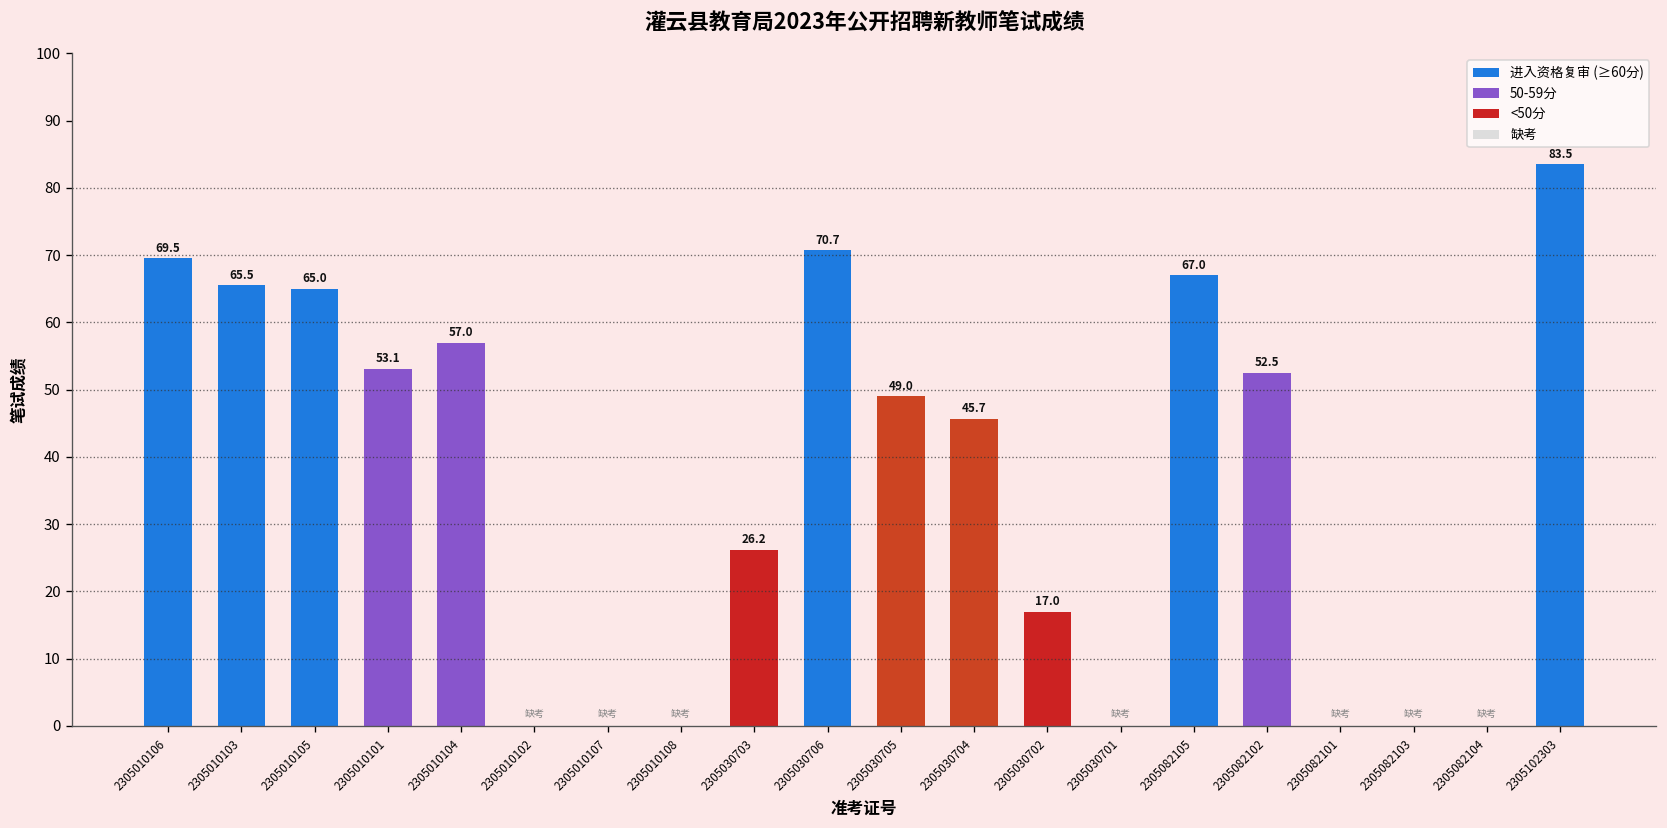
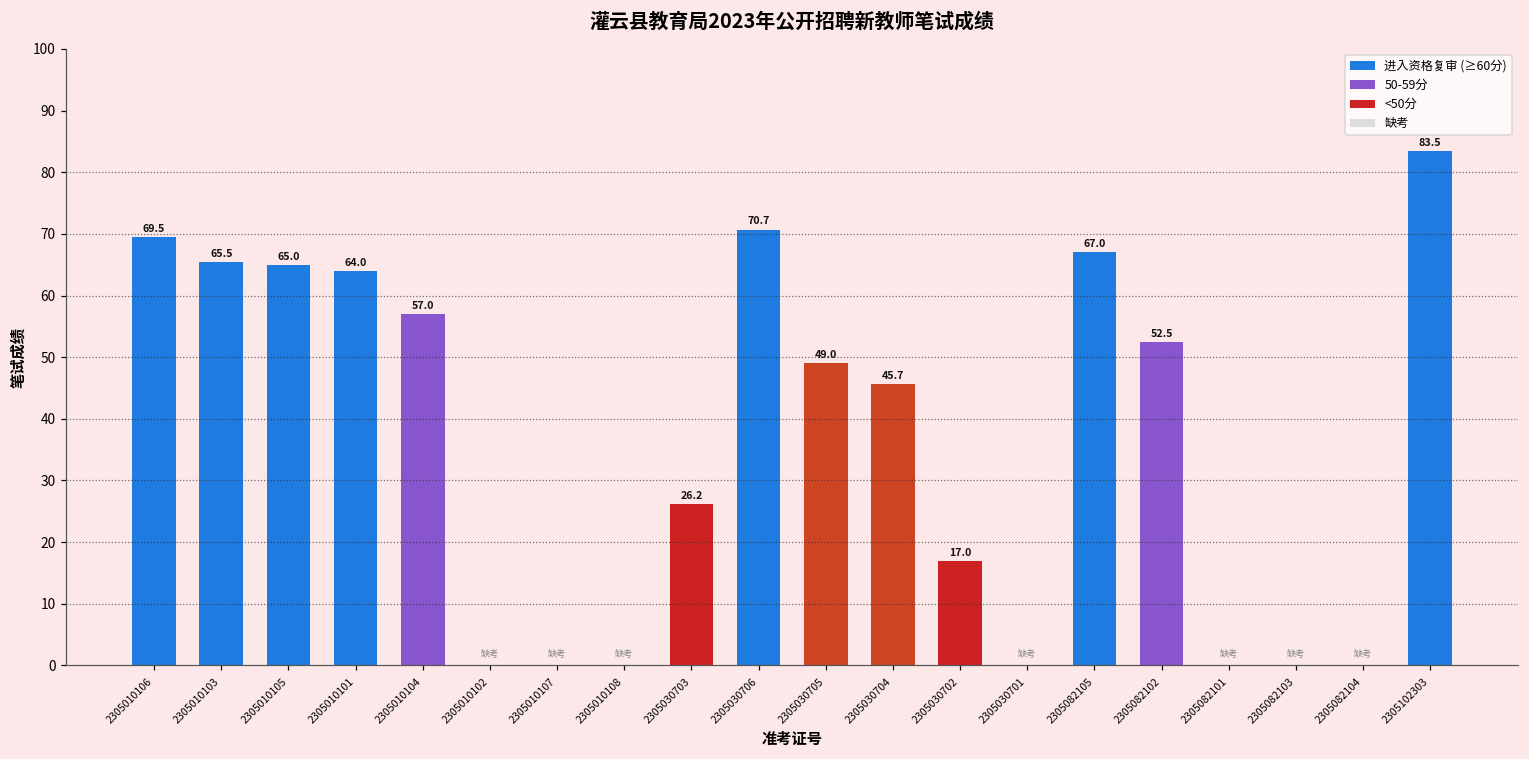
2305010101: 53.1 -> 64.0
